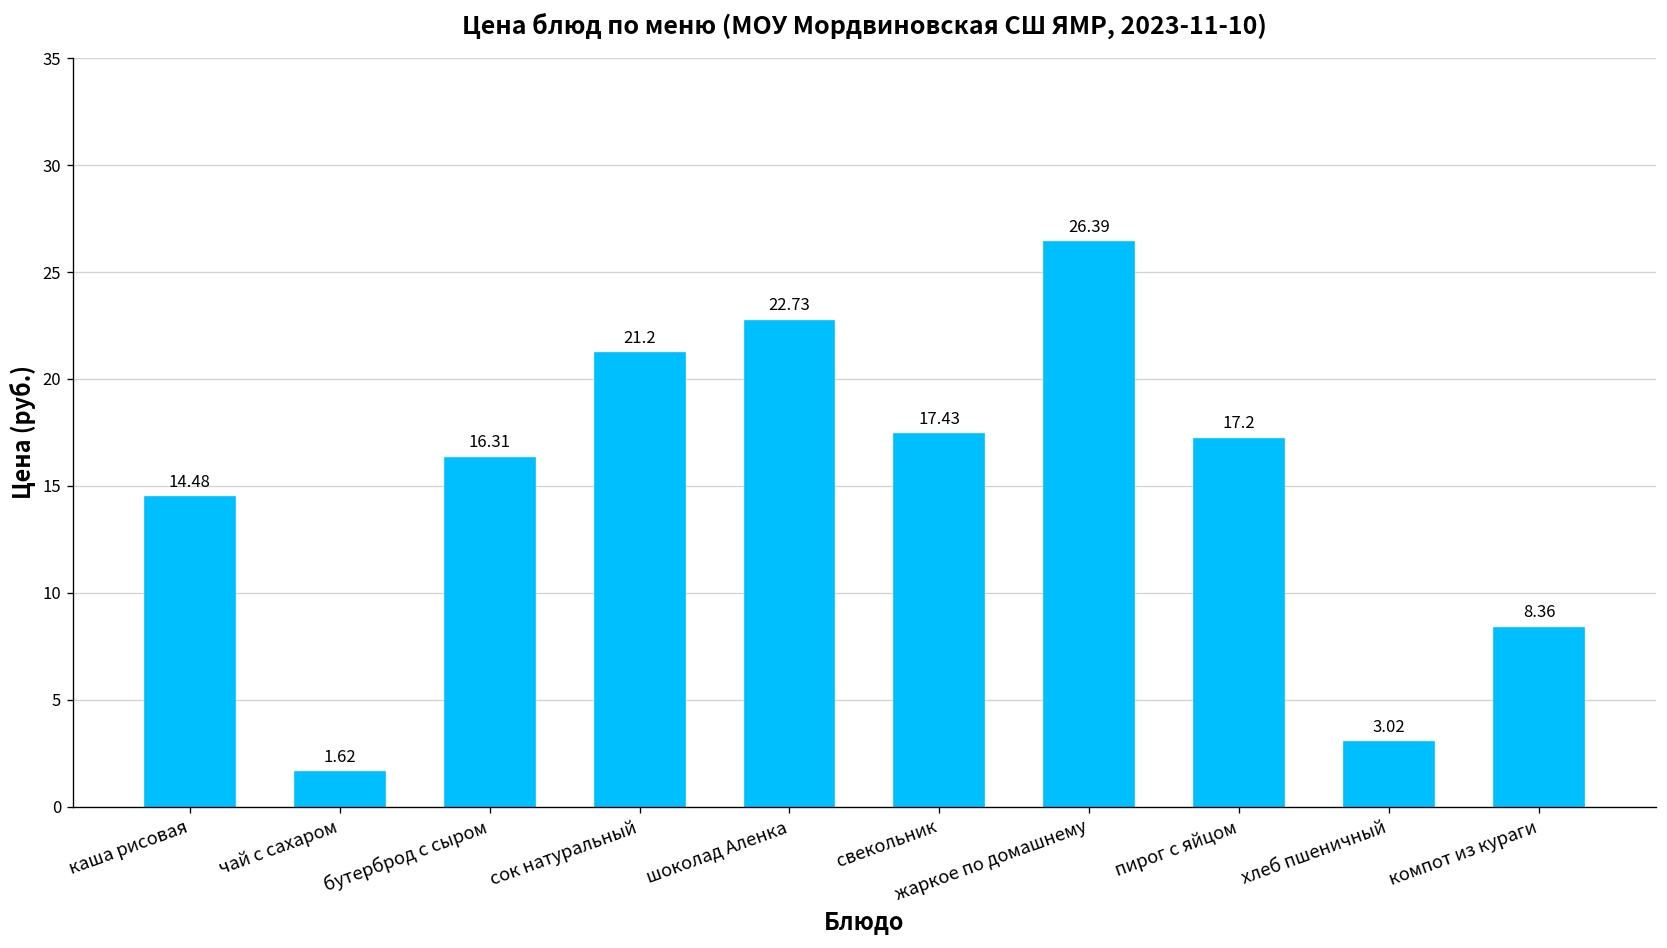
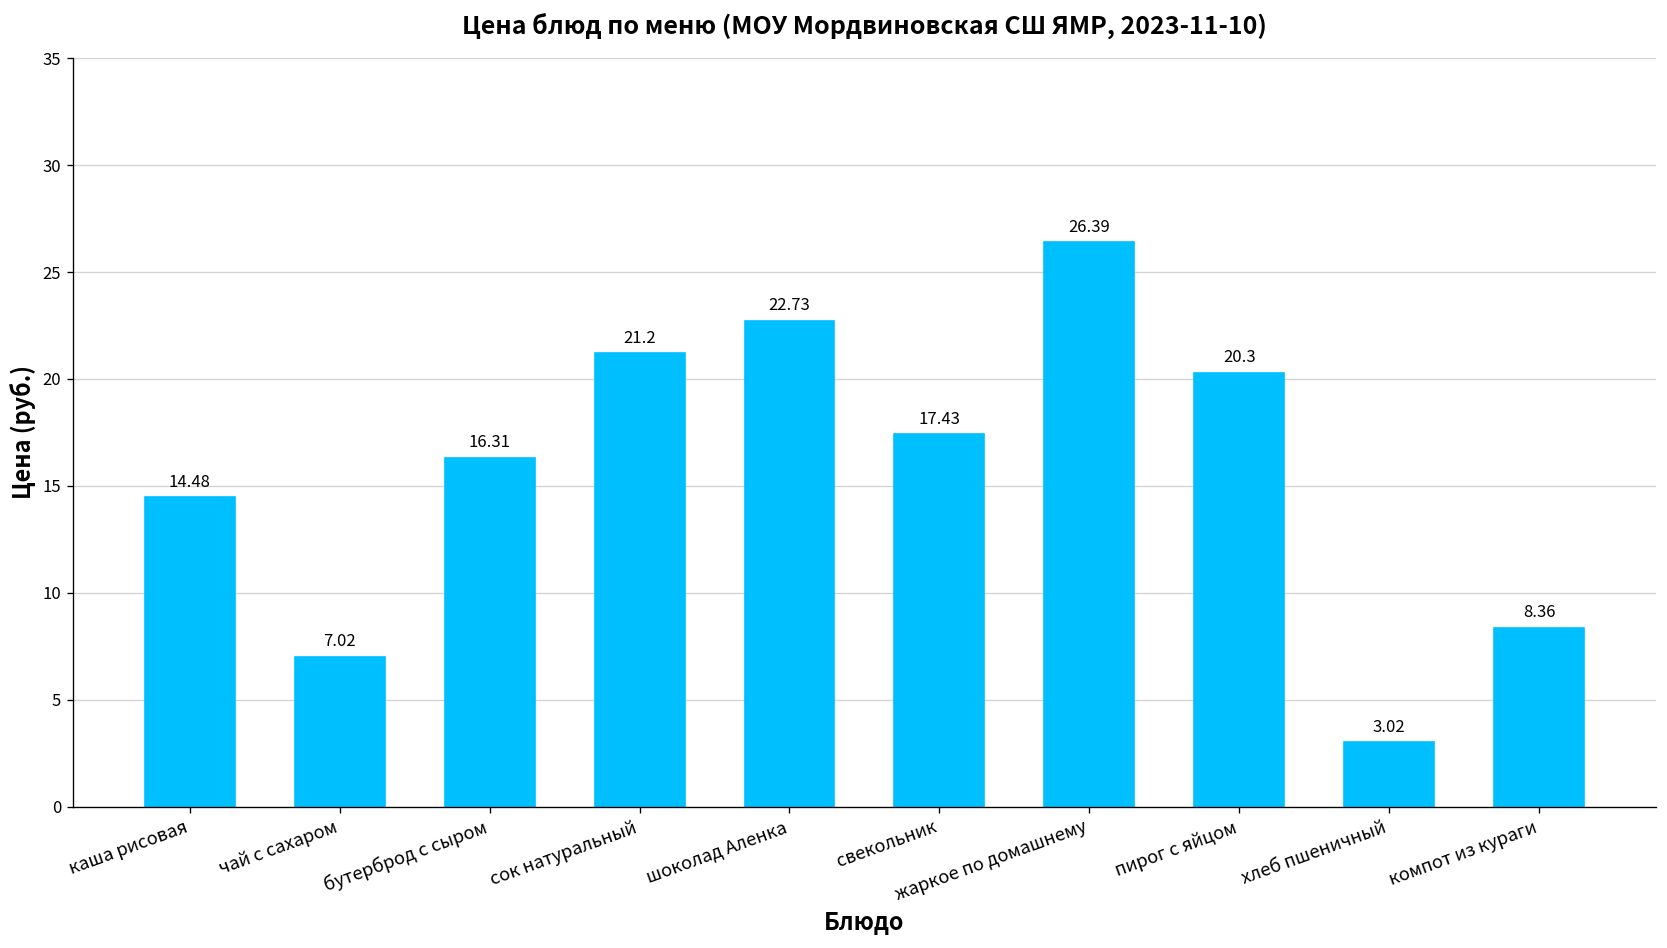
чай с сахаром: 1.62 -> 7.02
пирог с яйцом: 17.2 -> 20.3
